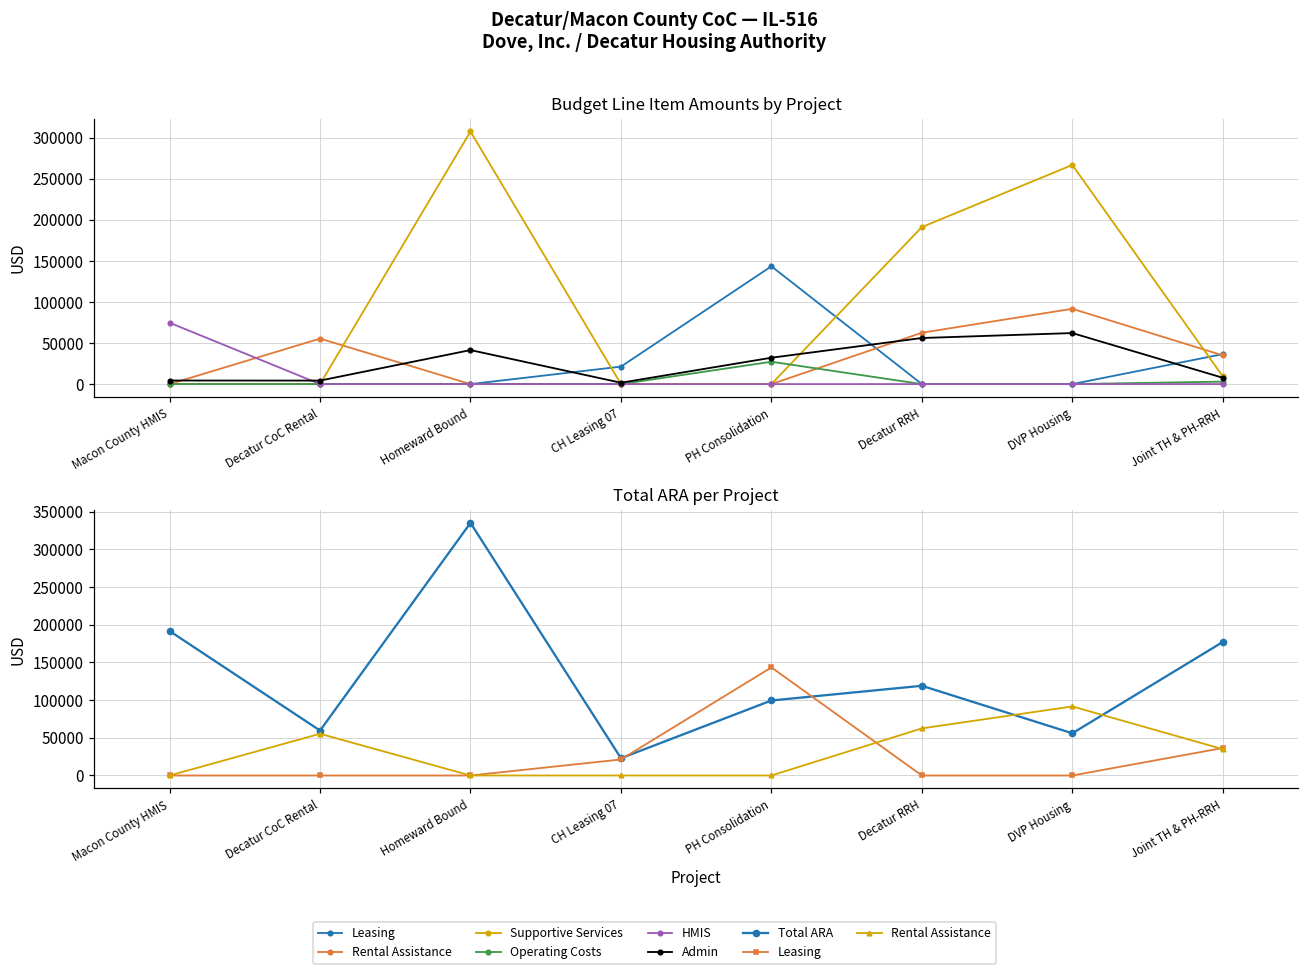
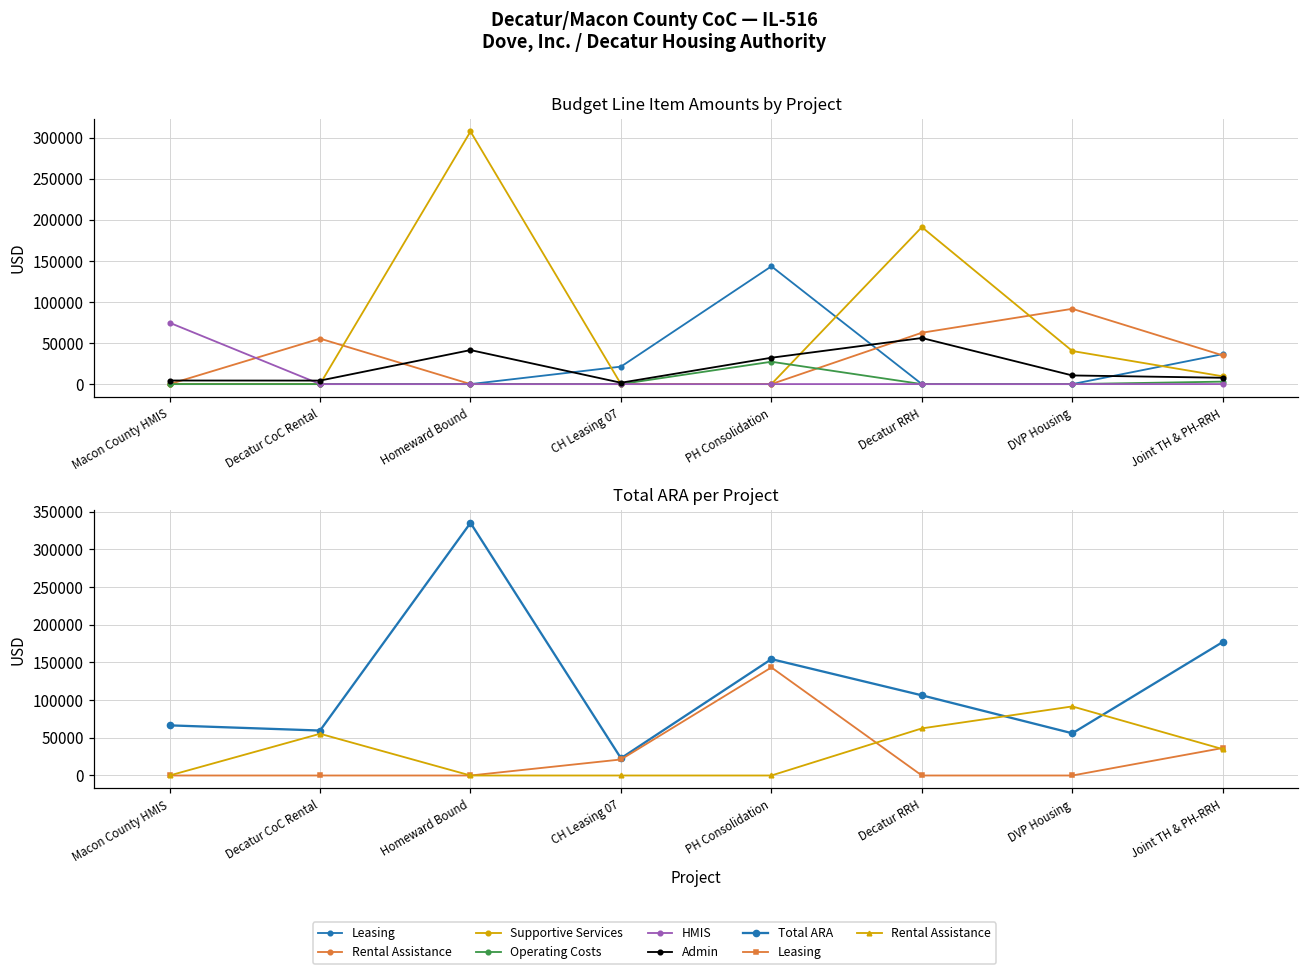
Budget Line Item Amounts by Project, Supportive Services, DVP Housing: 270000 -> 40000
Budget Line Item Amounts by Project, Admin, DVP Housing: 60000 -> 10000
Total ARA per Project, Total ARA, Macon County HMIS: 190000 -> 70000
Total ARA per Project, Total ARA, PH Consolidation: 100000 -> 150000
Total ARA per Project, Total ARA, Decatur RRH: 120000 -> 110000
